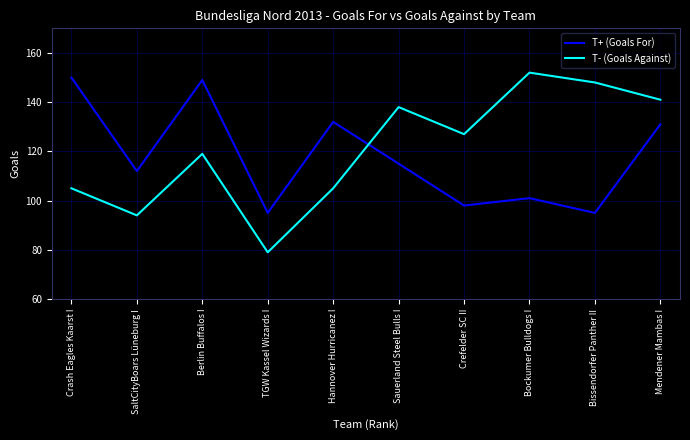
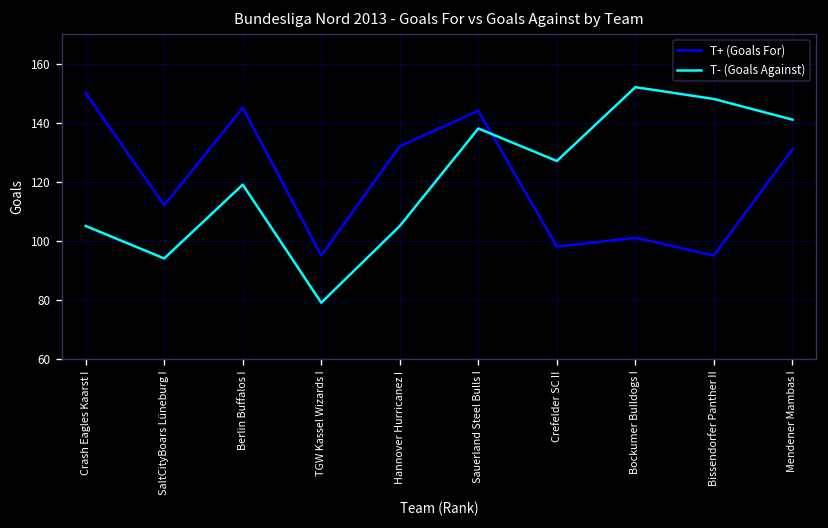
T+ (Goals For), Berlin Buffalos I: 149 -> 145
T+ (Goals For), Sauerland Steel Bulls I: 115 -> 144
